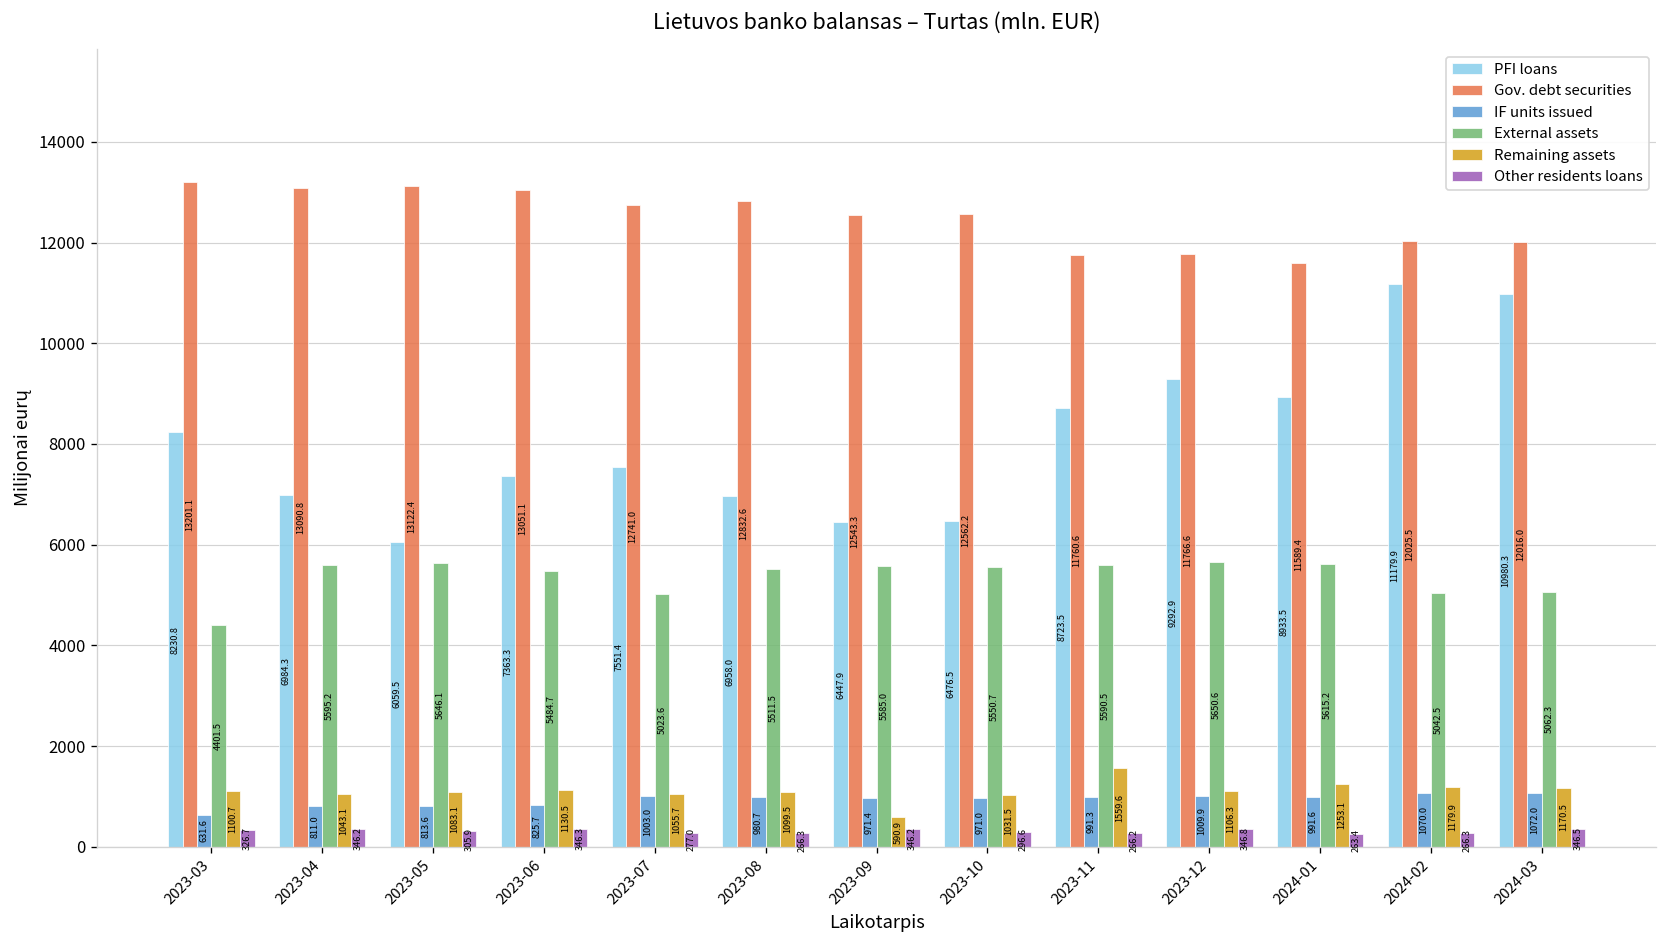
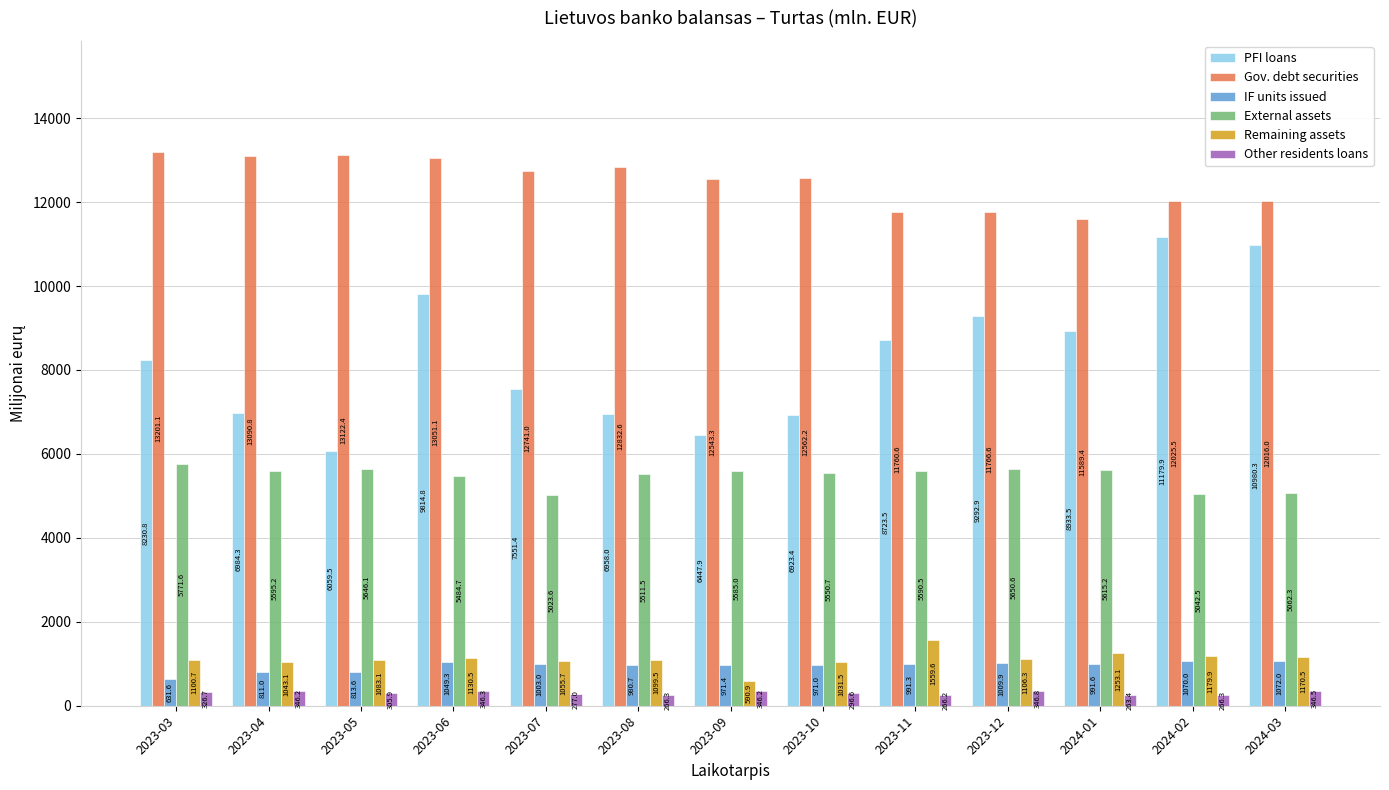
External assets, 2023-03: 4401.5 -> 5771.6
PFI loans, 2023-06: 7363.3 -> 9814.8
IF units issued, 2023-06: 825.7 -> 1049.3
PFI loans, 2023-10: 6476.5 -> 6923.4
